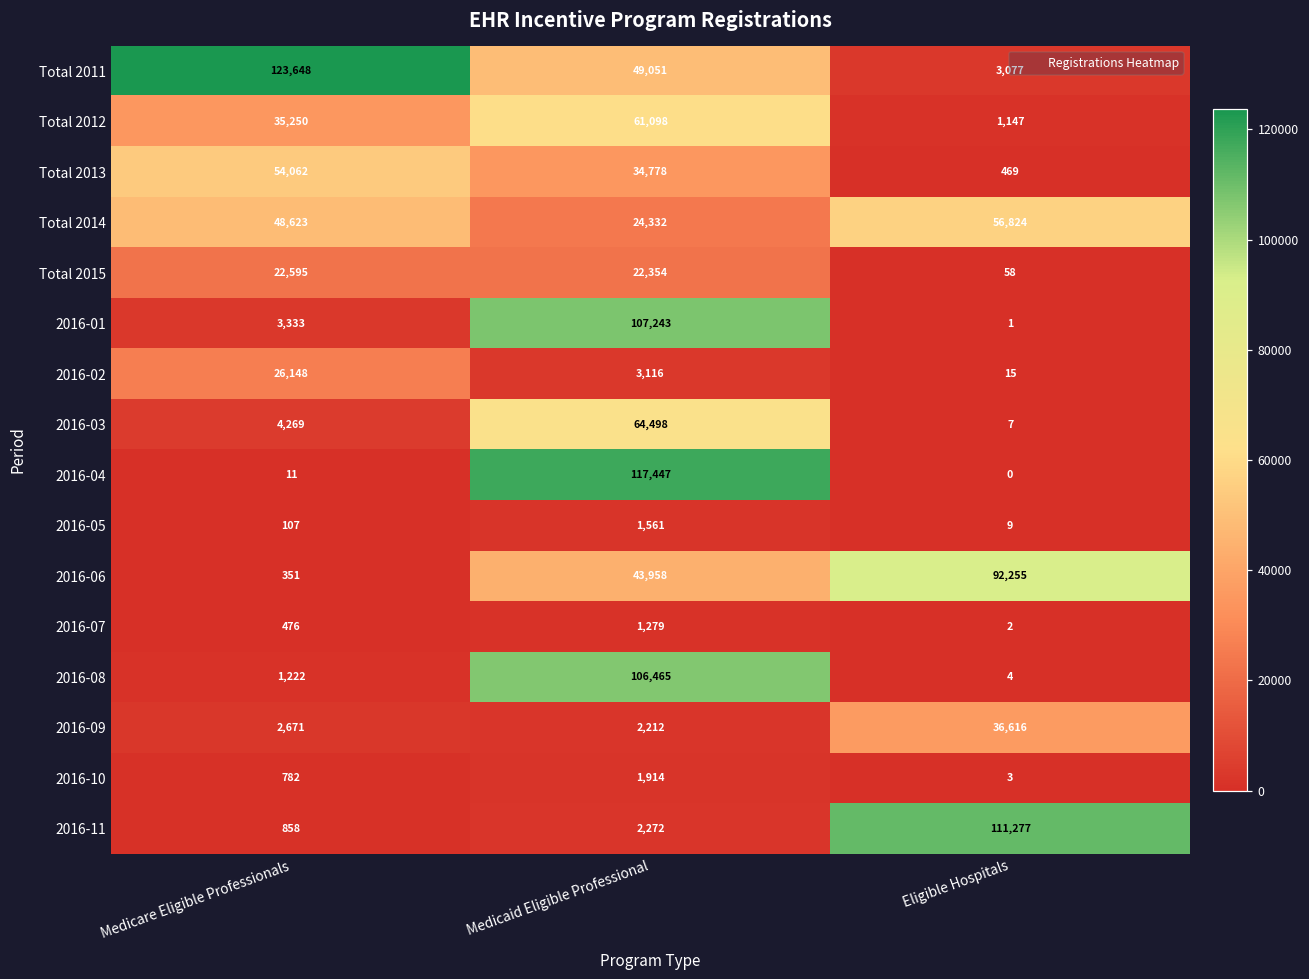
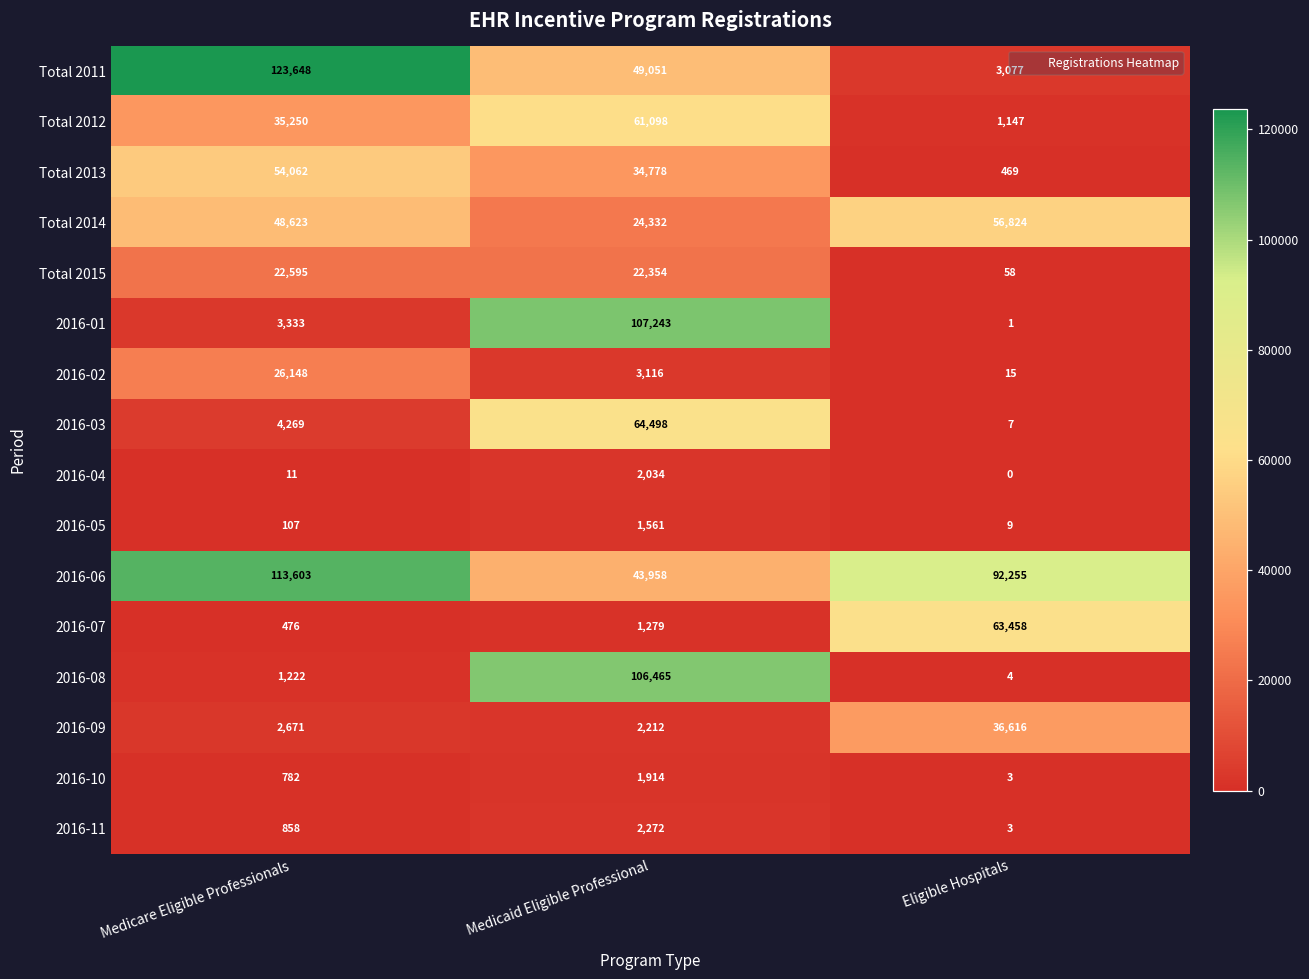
2016-04, Medicaid Eligible Professional: 117,447 -> 2,034
2016-06, Medicare Eligible Professionals: 351 -> 113,603
2016-07, Eligible Hospitals: 2 -> 63,458
2016-11, Eligible Hospitals: 111,277 -> 3
